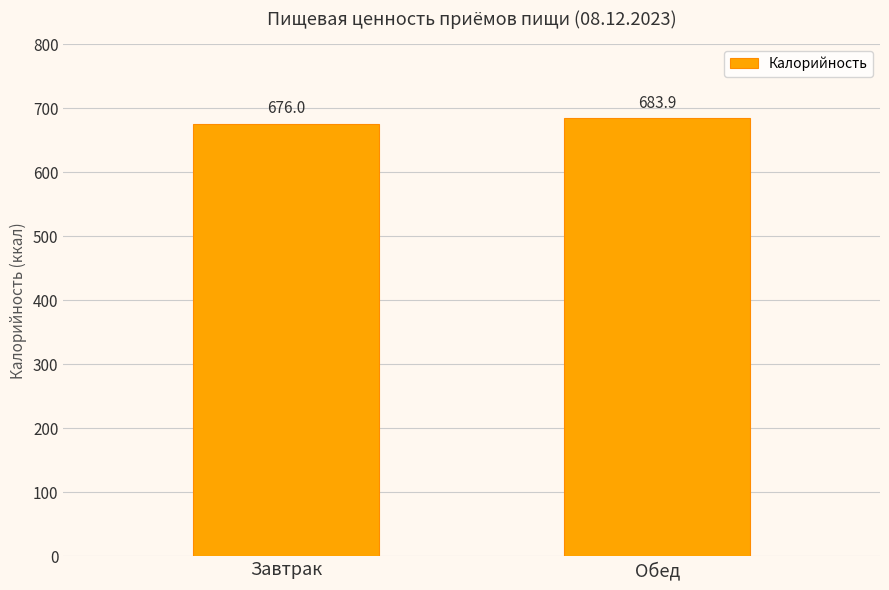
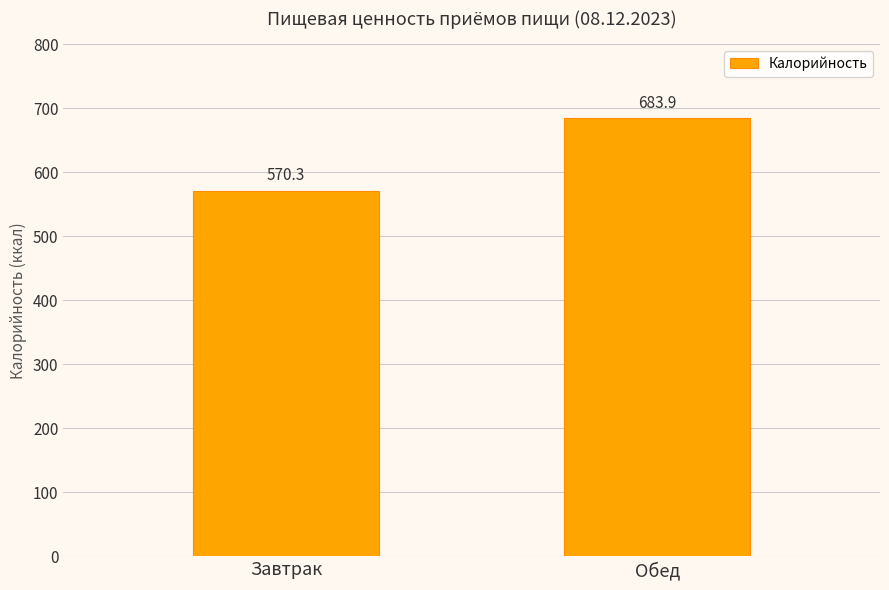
Завтрак: 676.0 -> 570.3
